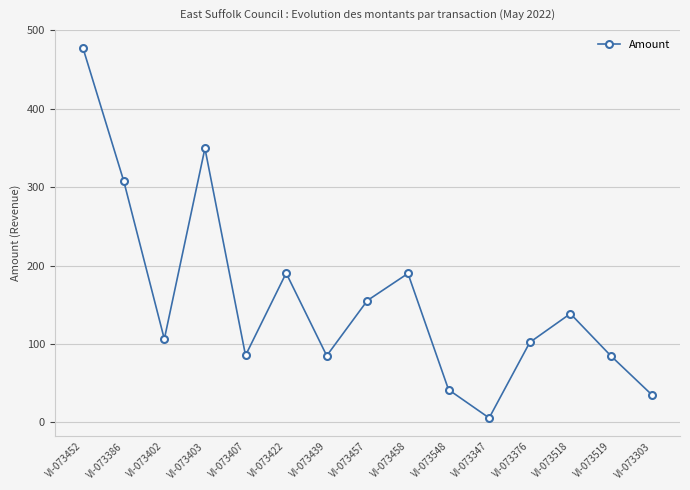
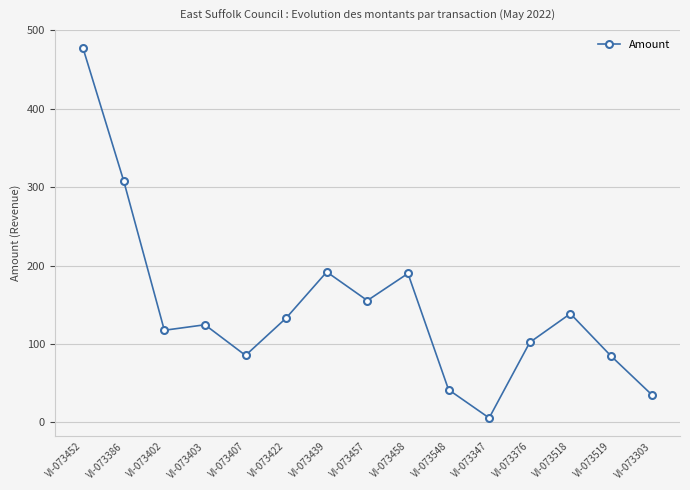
VI-073402: 110 -> 120
VI-073403: 350 -> 120
VI-073422: 190 -> 130
VI-073439: 80 -> 190
